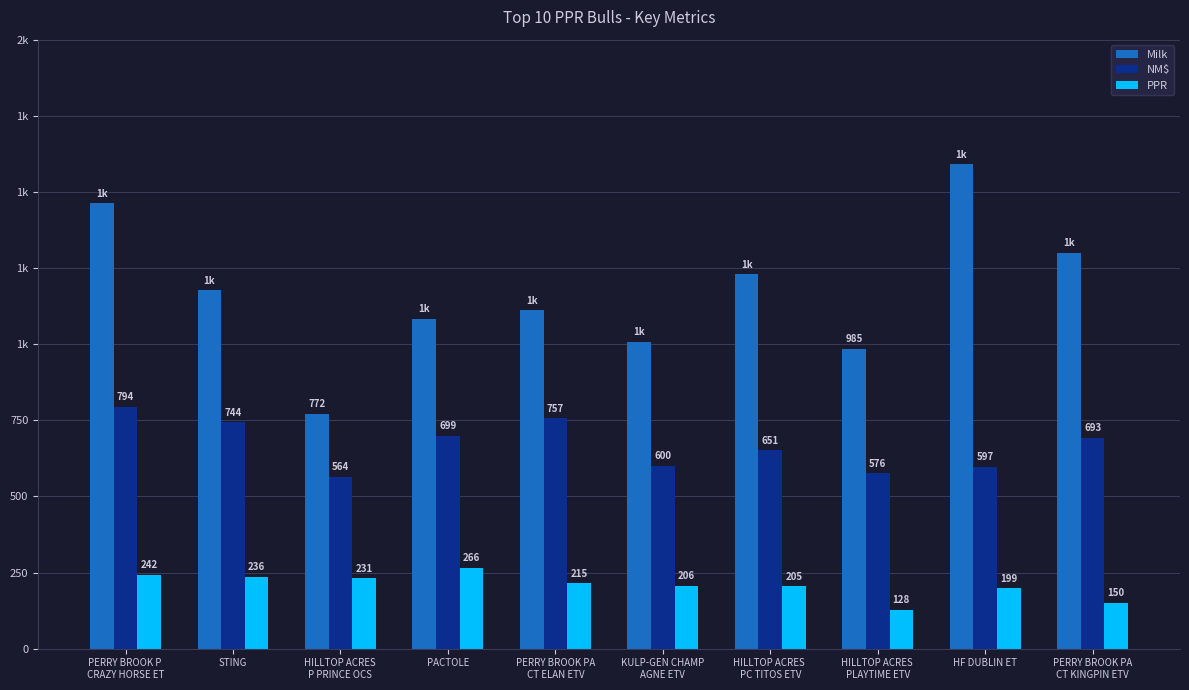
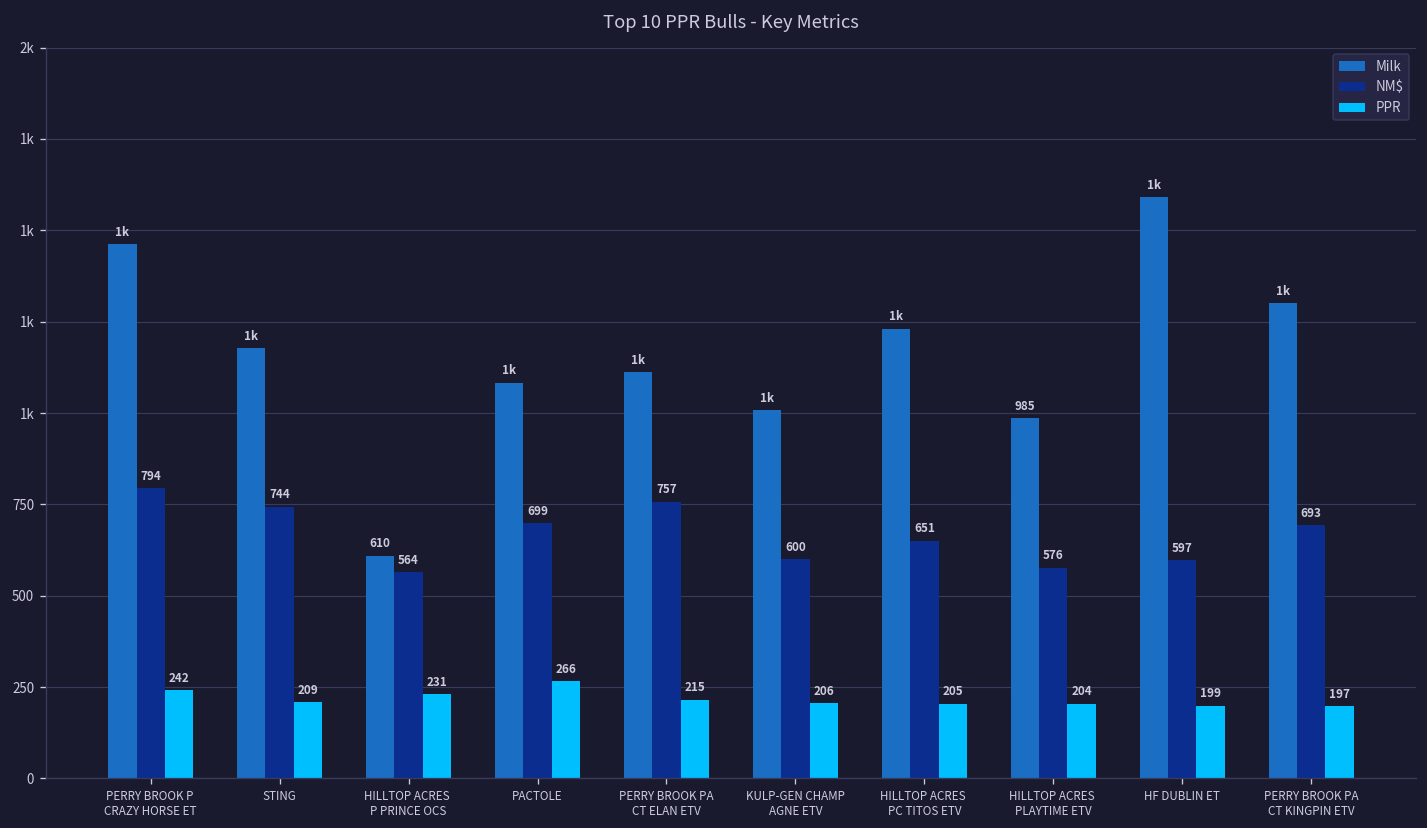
PPR, STING: 236 -> 209
Milk, HILLTOP ACRES P PRINCE OCS: 772 -> 610
PPR, HILLTOP ACRES PLAYTIME ETV: 128 -> 204
PPR, PERRY BROOK PA CT KINGPIN ETV: 150 -> 197
